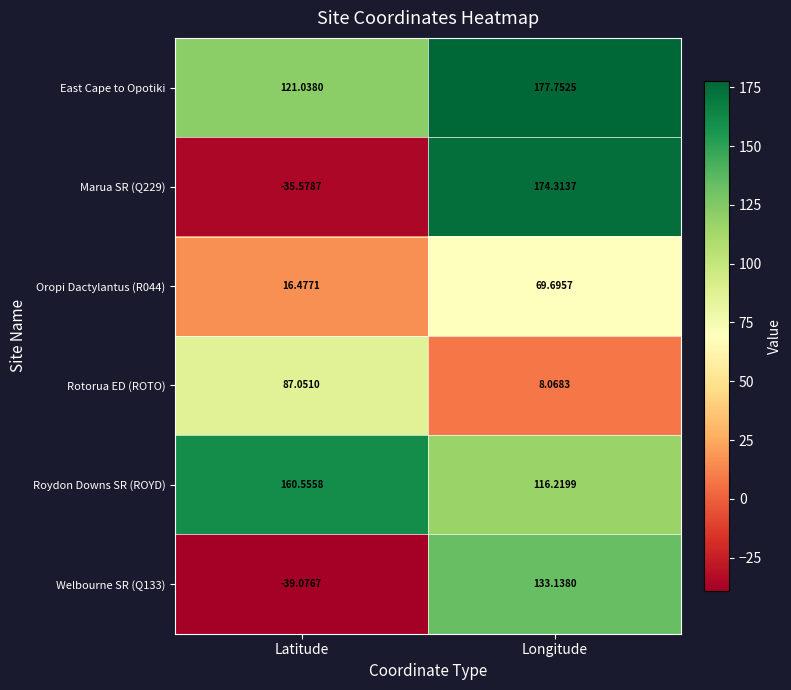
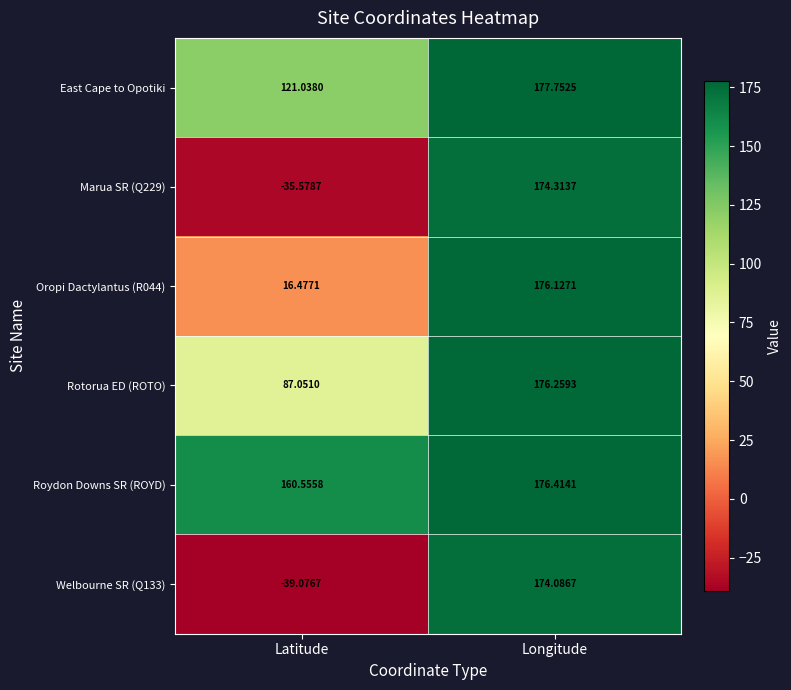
Oropi Dactylantus (R044), Longitude: 69.6957 -> 176.1271
Rotorua ED (ROTO), Longitude: 8.0683 -> 176.2593
Roydon Downs SR (ROYD), Longitude: 116.2199 -> 176.4141
Welbourne SR (Q133), Longitude: 133.1380 -> 174.0867
